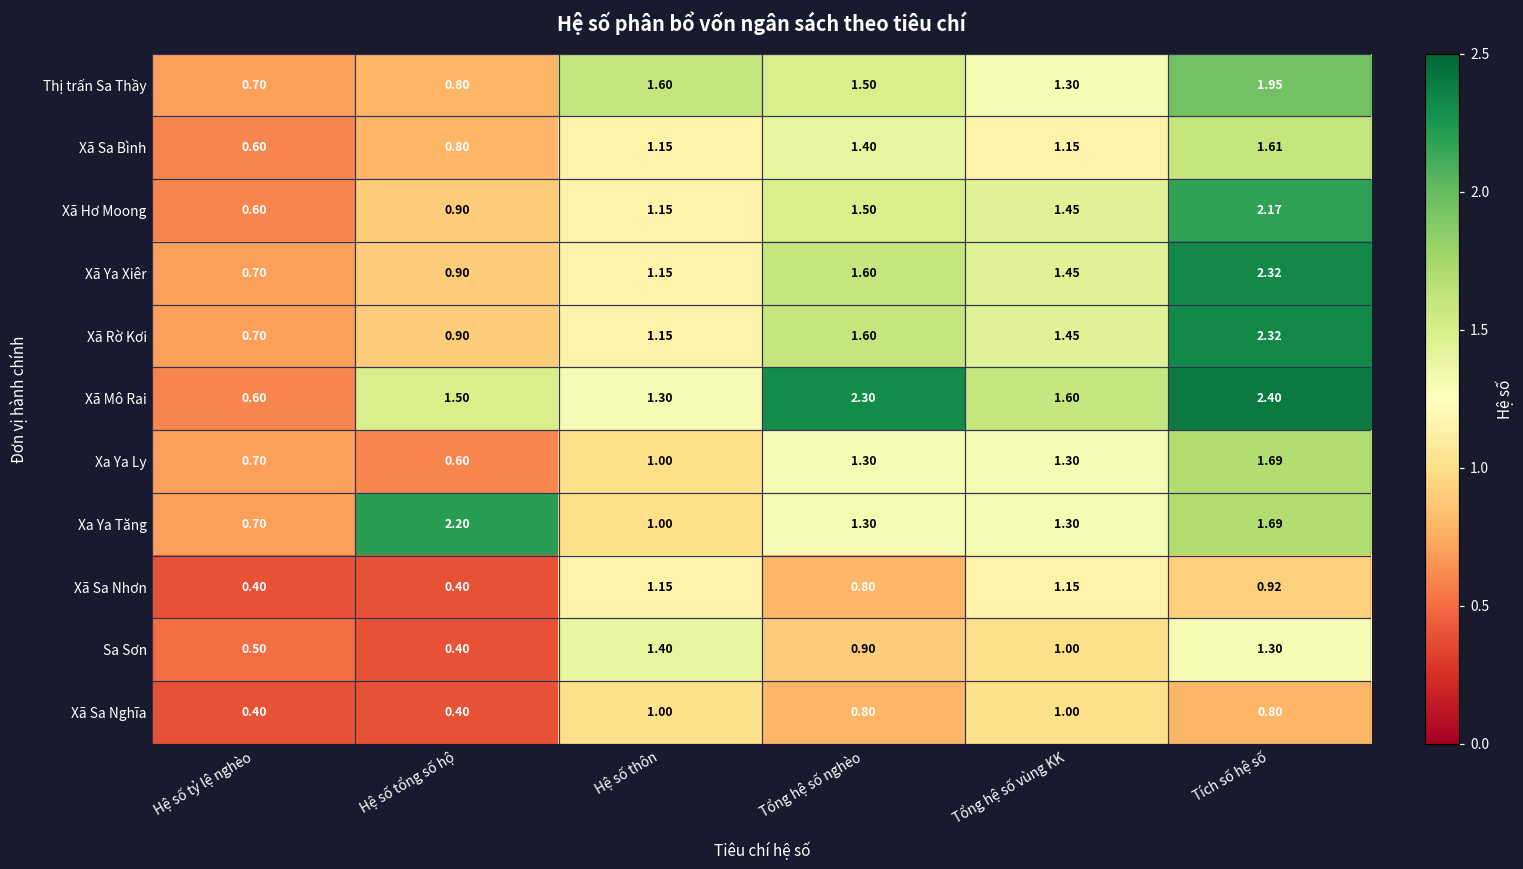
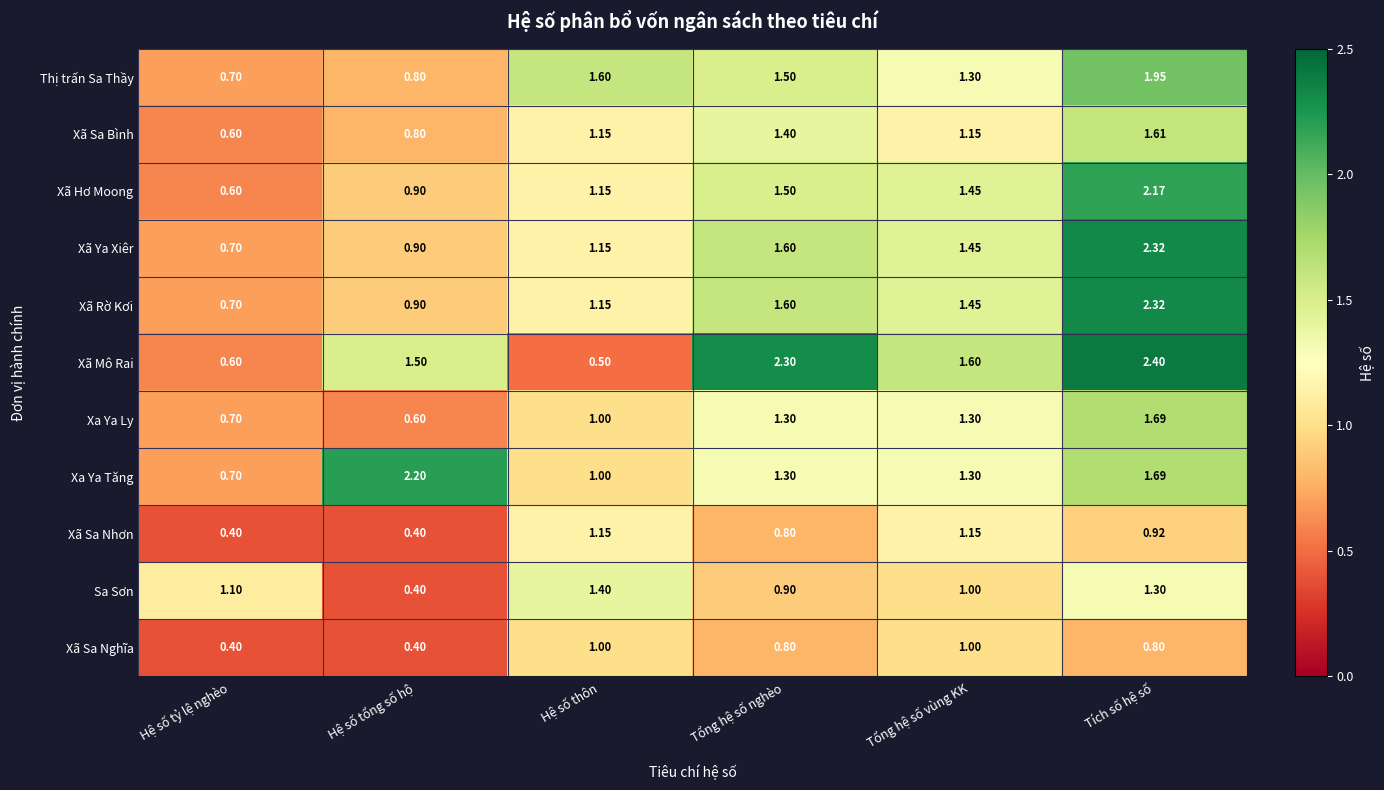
Xã Mô Rai, Hệ số thôn: 1.30 -> 0.50
Sa Sơn, Hệ số tỷ lệ nghèo: 0.50 -> 1.10
